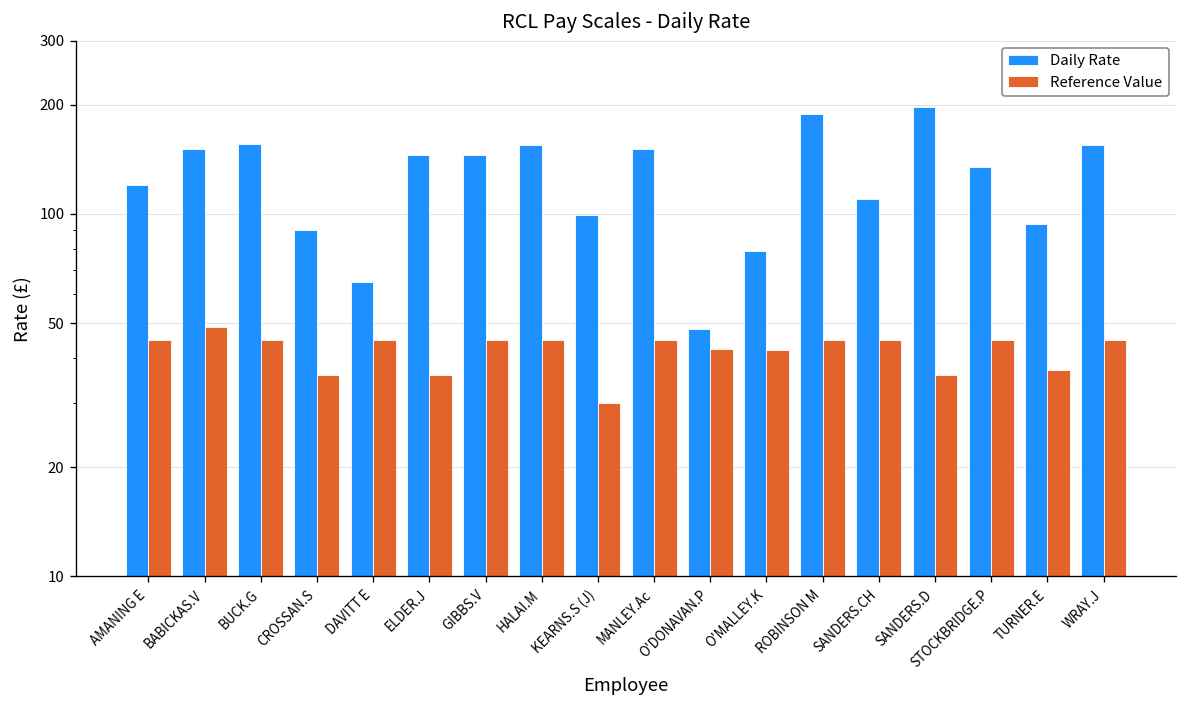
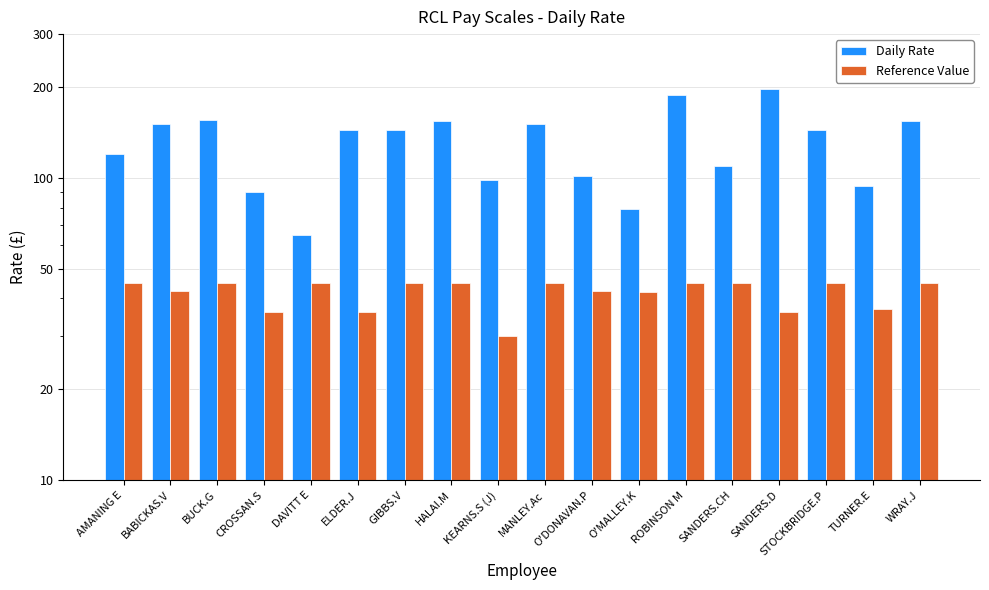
Reference Value, BABICKAS.V: 49 -> 43
Daily Rate, O'DONAVAN.P: 48 -> 102
Daily Rate, STOCKBRIDGE.P: 135 -> 144
